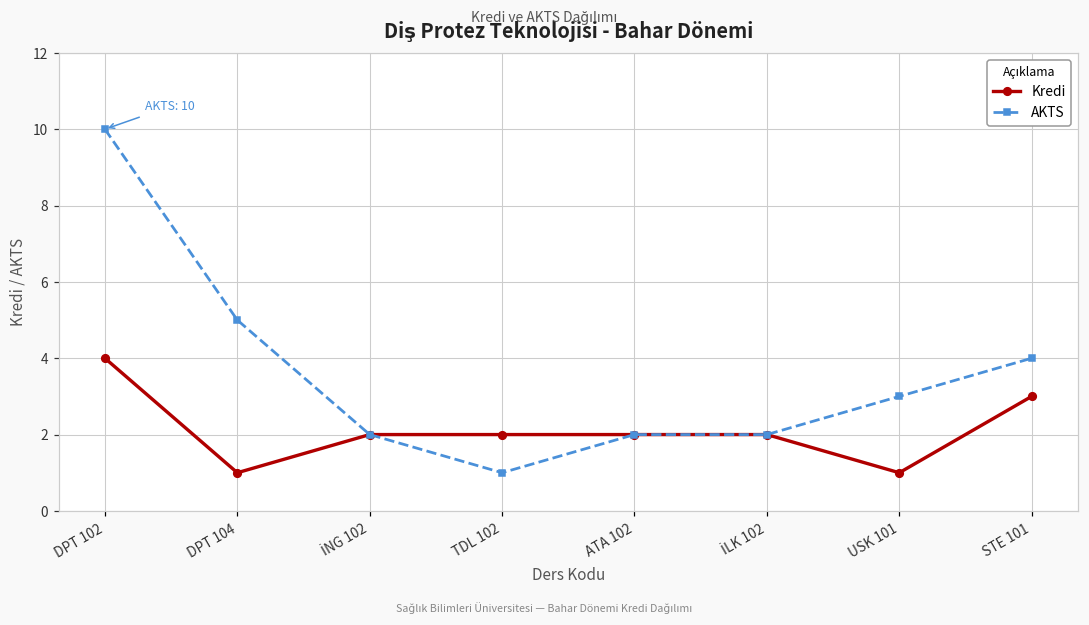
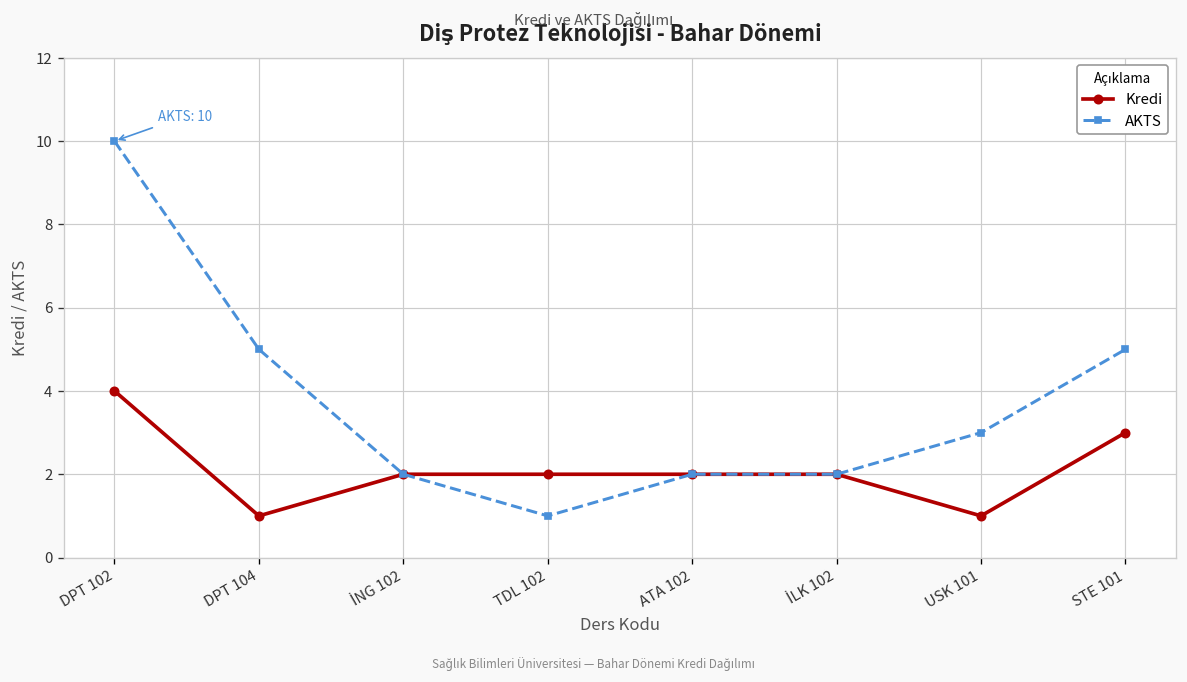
AKTS, STE 101: 4 -> 5
